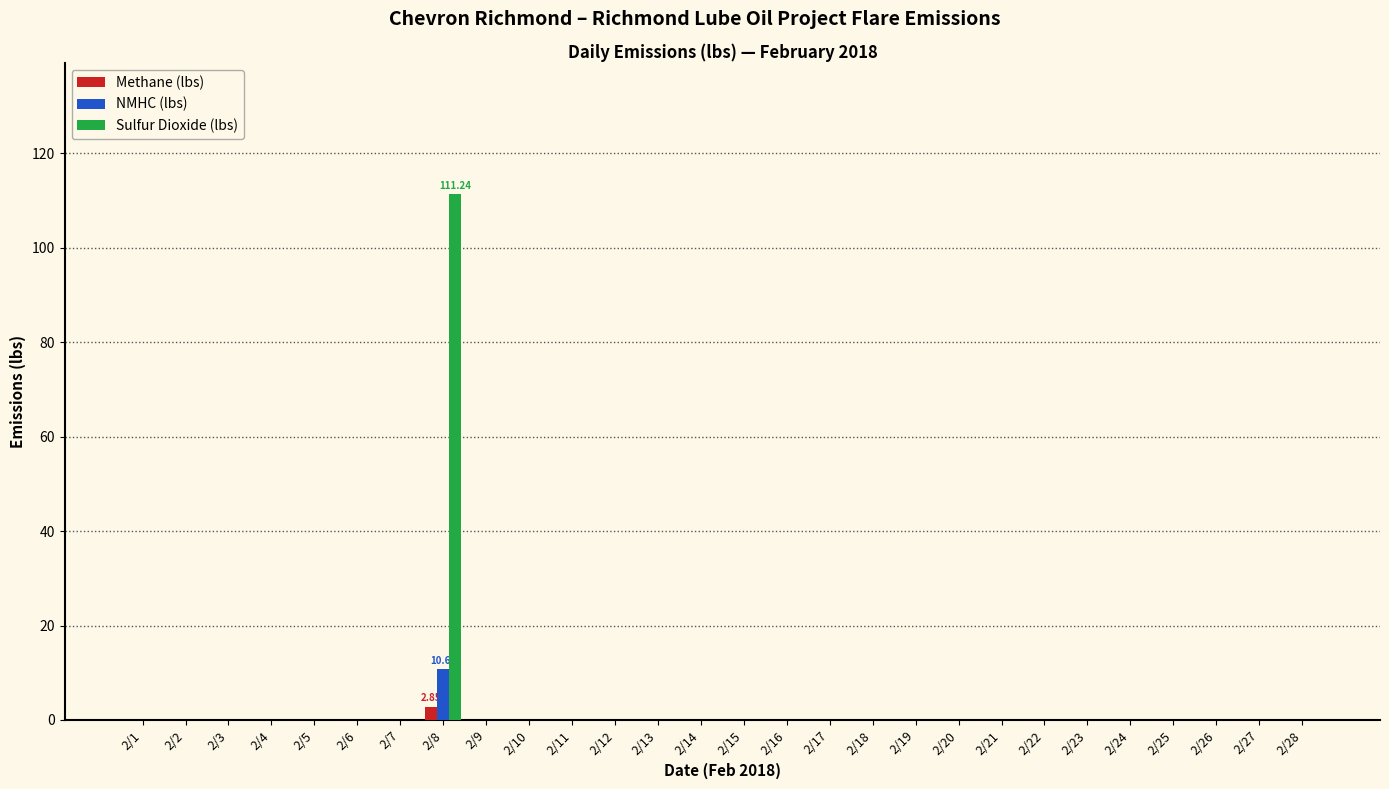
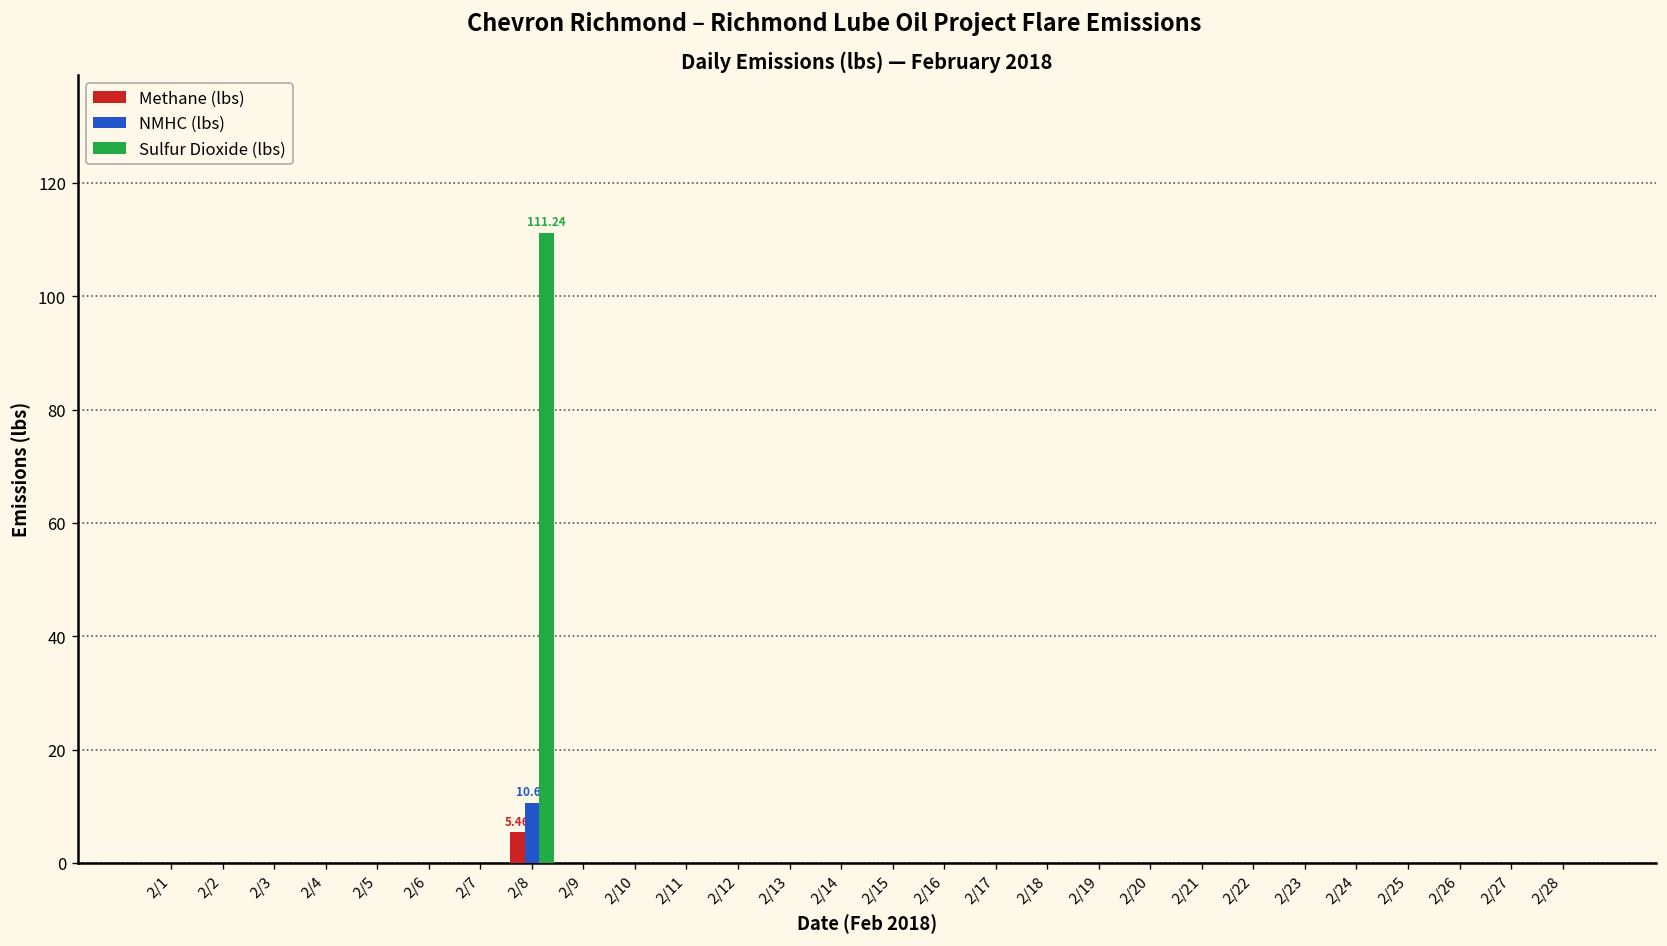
Methane (lbs), 2/8: 2.85 -> 5.46
